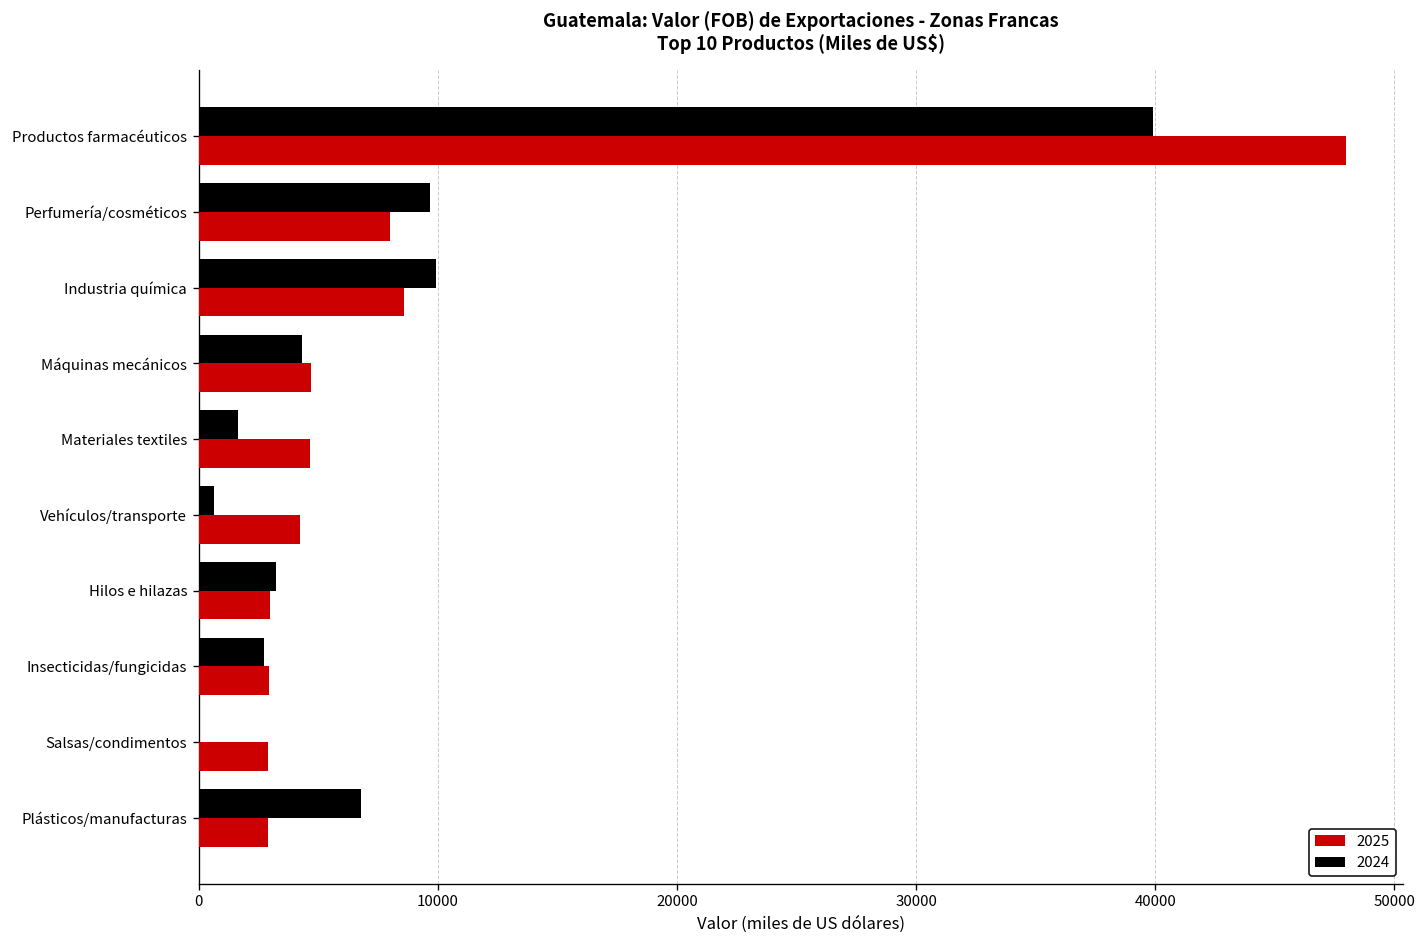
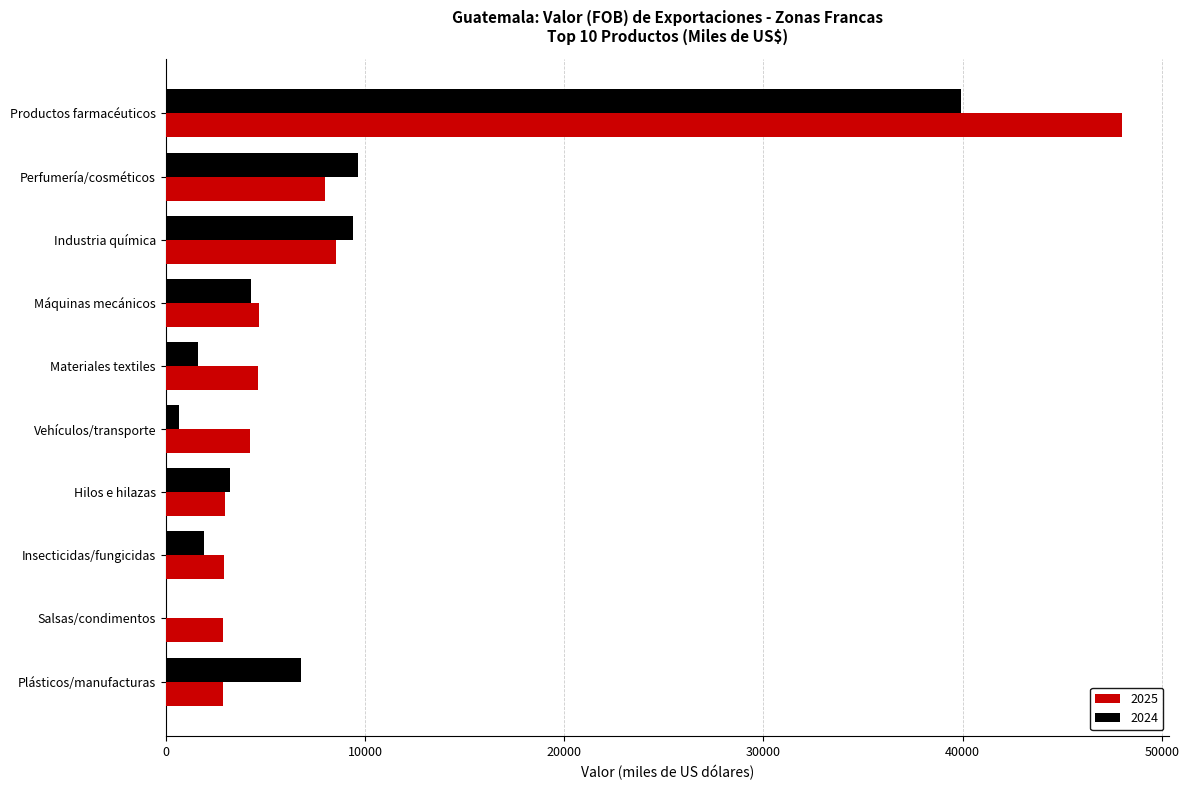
2024, Industria química: 9900 -> 9400
2024, Insecticidas/fungicidas: 2700 -> 1900
